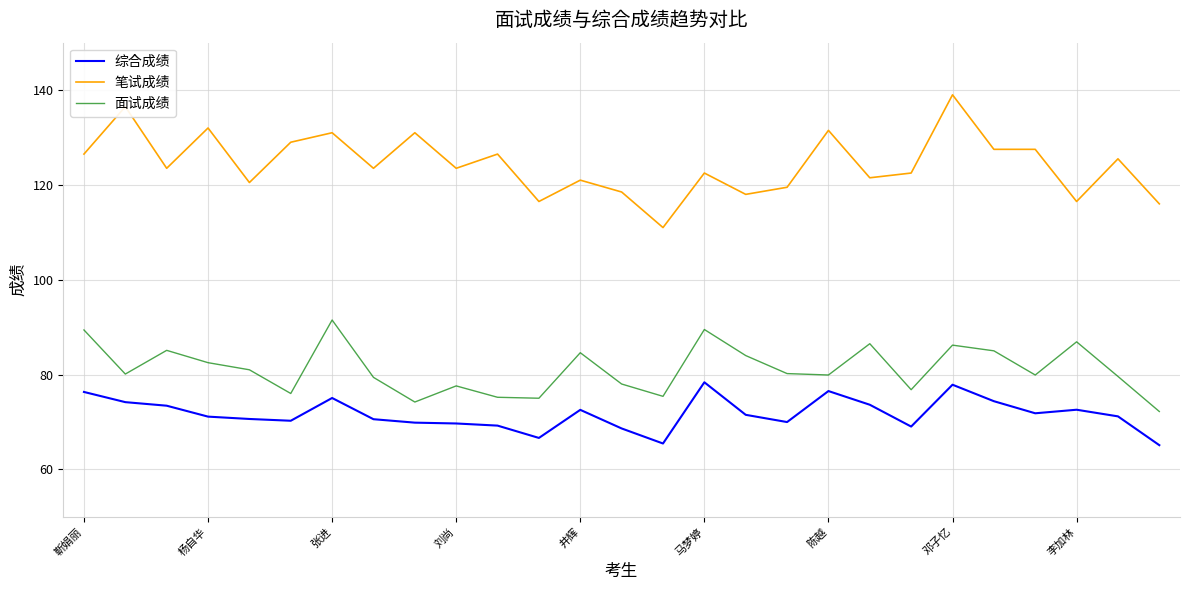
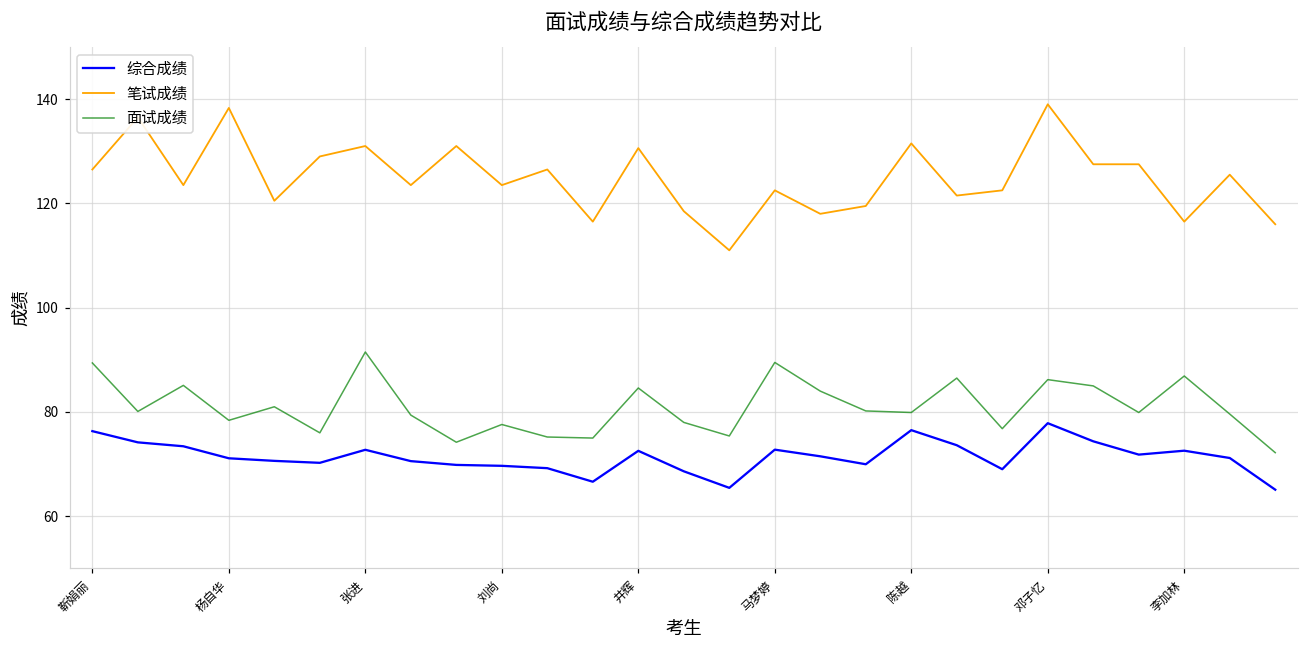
笔试成绩, 杨自华: 132 -> 138
面试成绩, 杨自华: 83 -> 78
综合成绩, 张进: 75 -> 73
笔试成绩, 井辉: 121 -> 131
综合成绩, 马梦婷: 78 -> 73
